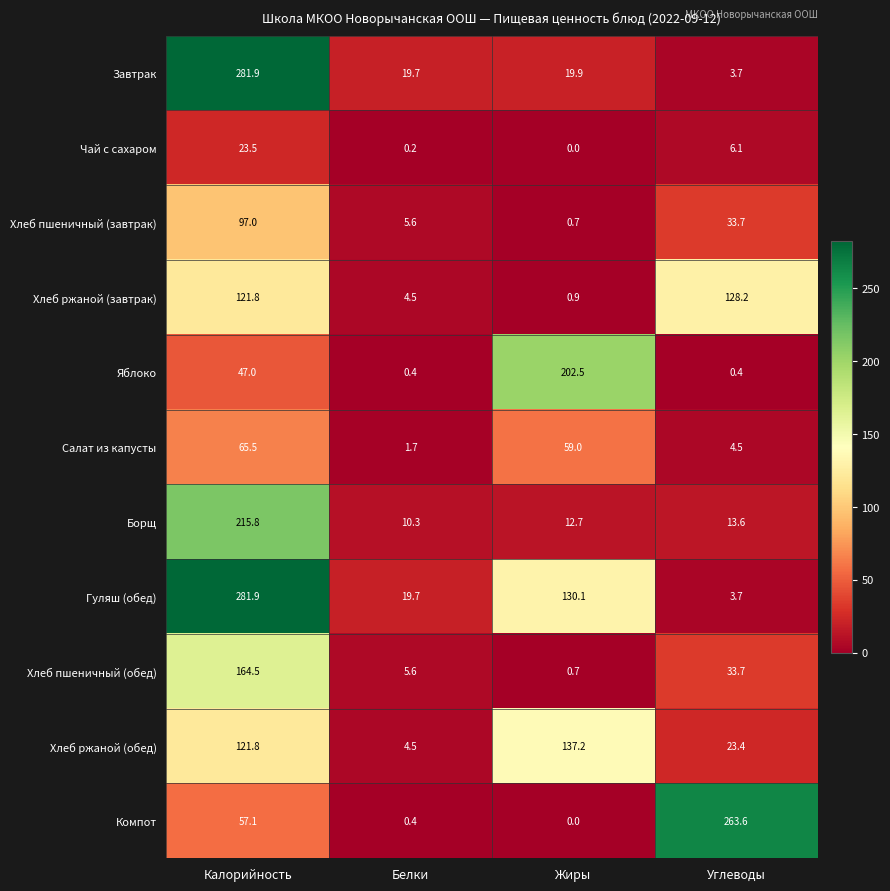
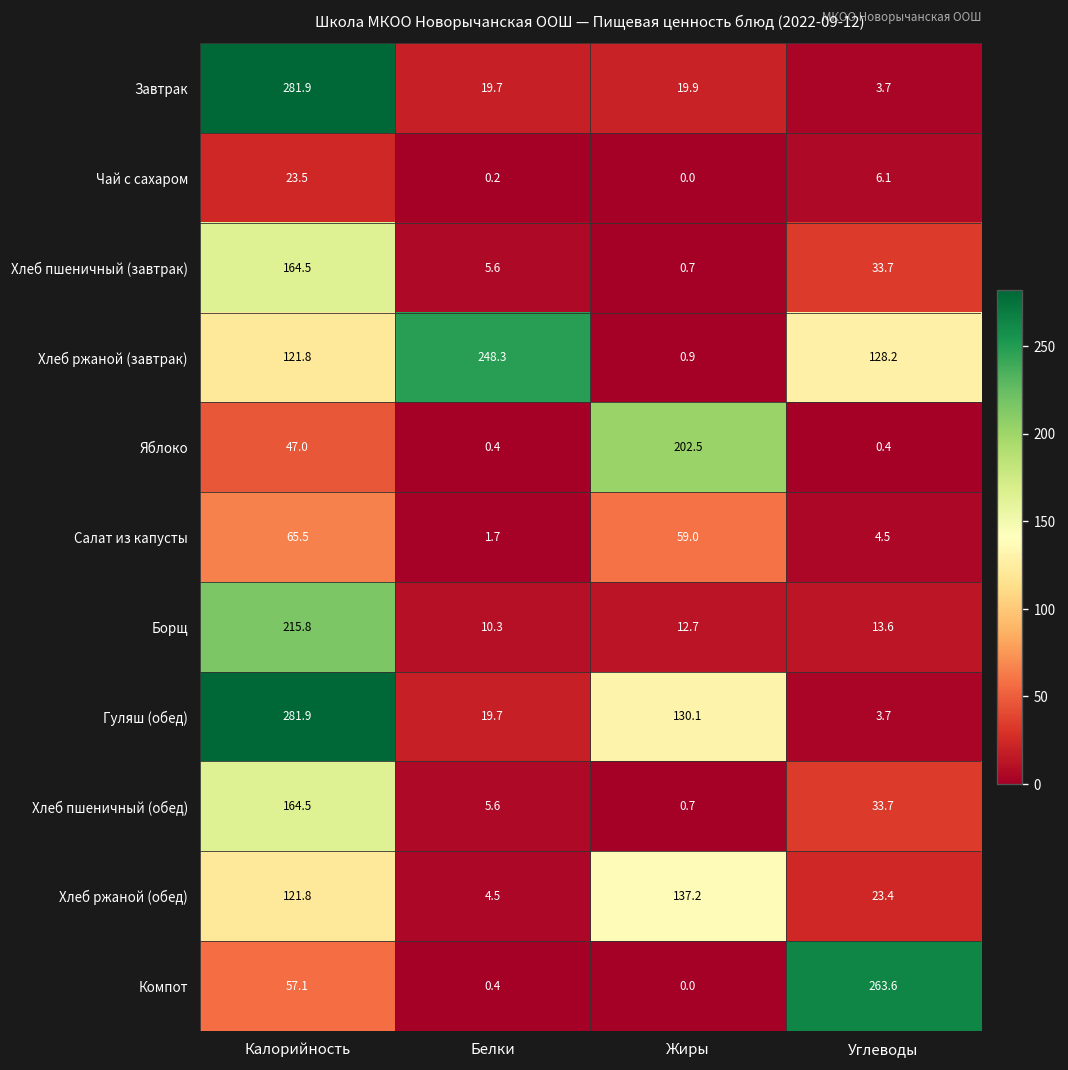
Хлеб пшеничный (завтрак), Калорийность: 97.0 -> 164.5
Хлеб ржаной (завтрак), Белки: 4.5 -> 248.3
